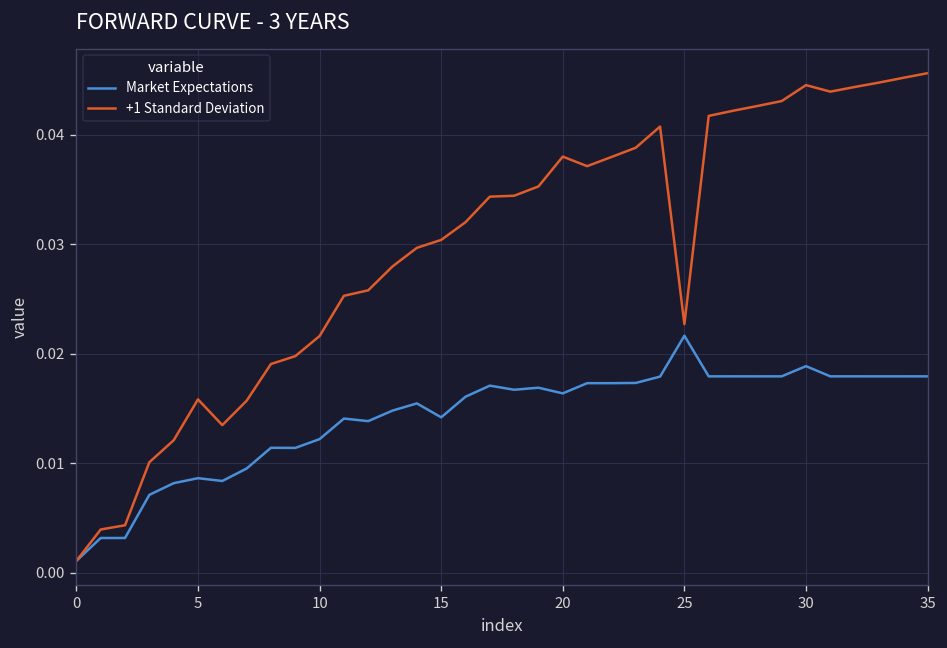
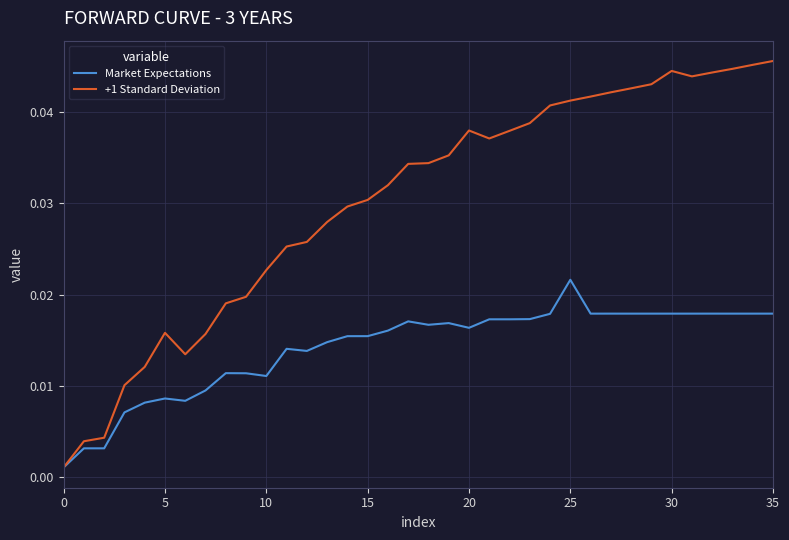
Market Expectations, 10: 0.012 -> 0.011
+1 Standard Deviation, 10: 0.022 -> 0.023
Market Expectations, 15: 0.014 -> 0.015
+1 Standard Deviation, 25: 0.023 -> 0.041
Market Expectations, 30: 0.019 -> 0.018
